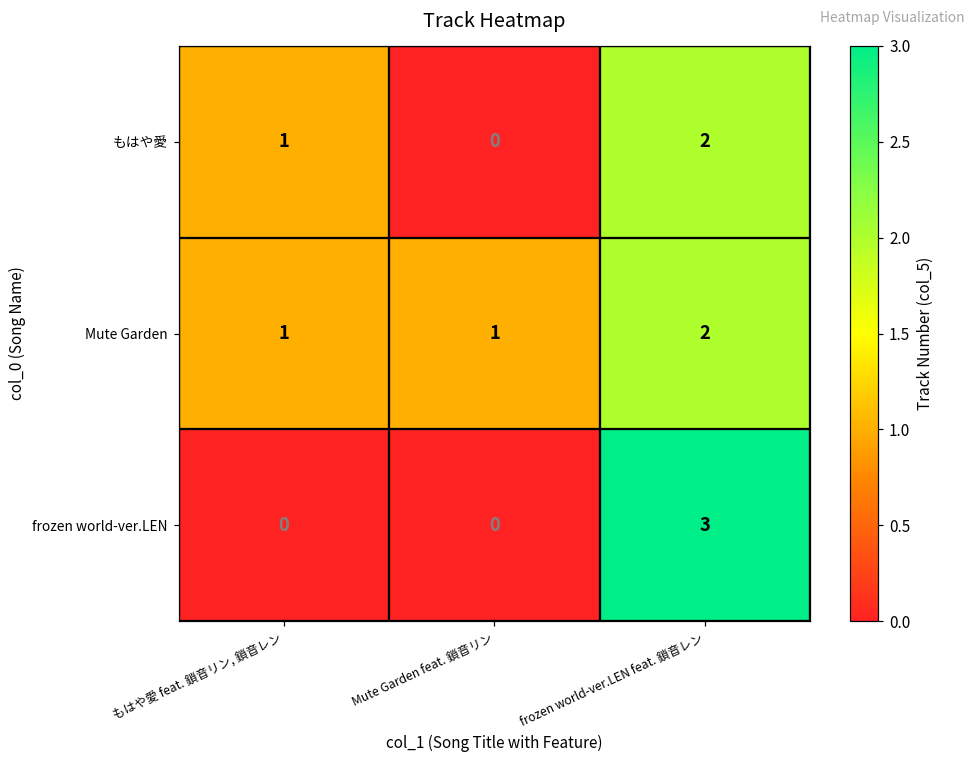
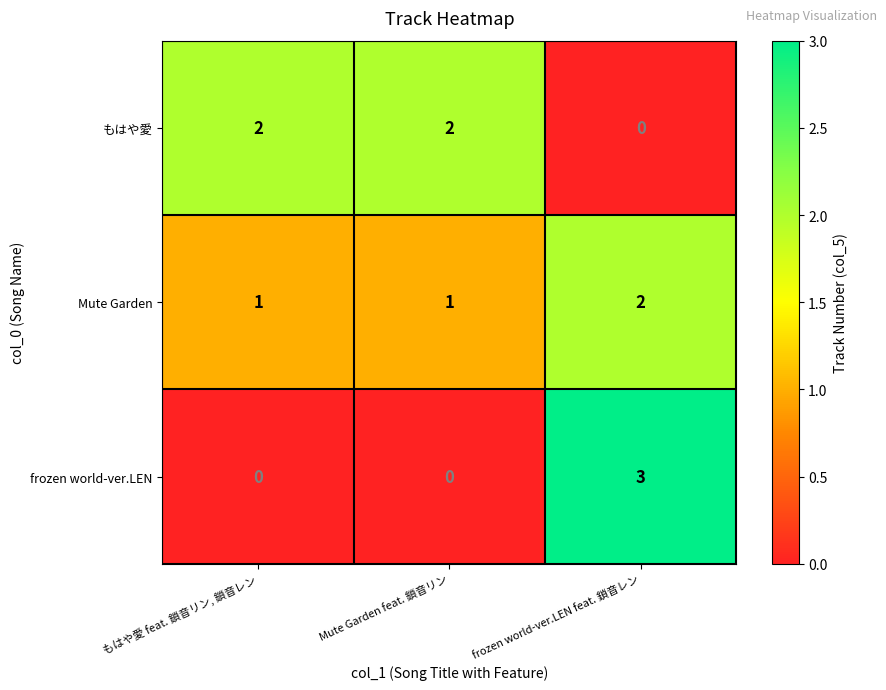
もはや愛, もはや愛 feat. 鎖音リン, 鎖音レン: 1 -> 2
もはや愛, Mute Garden feat. 鎖音リン: 0 -> 2
もはや愛, frozen world-ver.LEN feat. 鎖音レン: 2 -> 0
